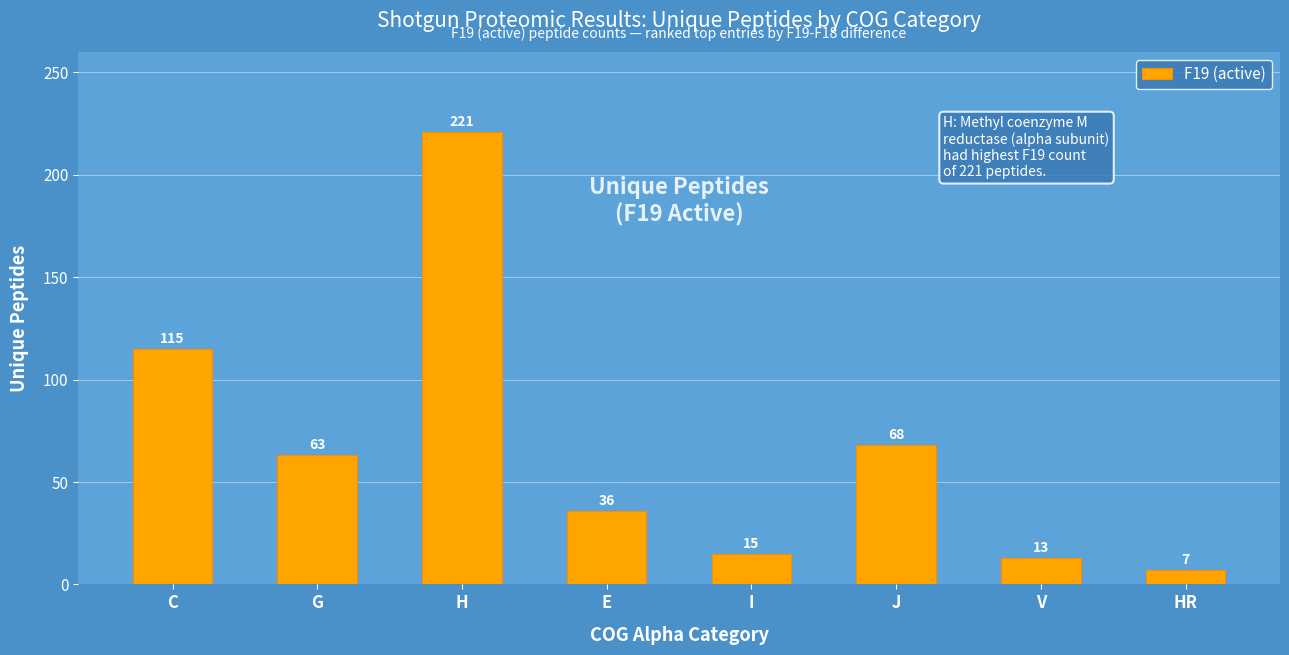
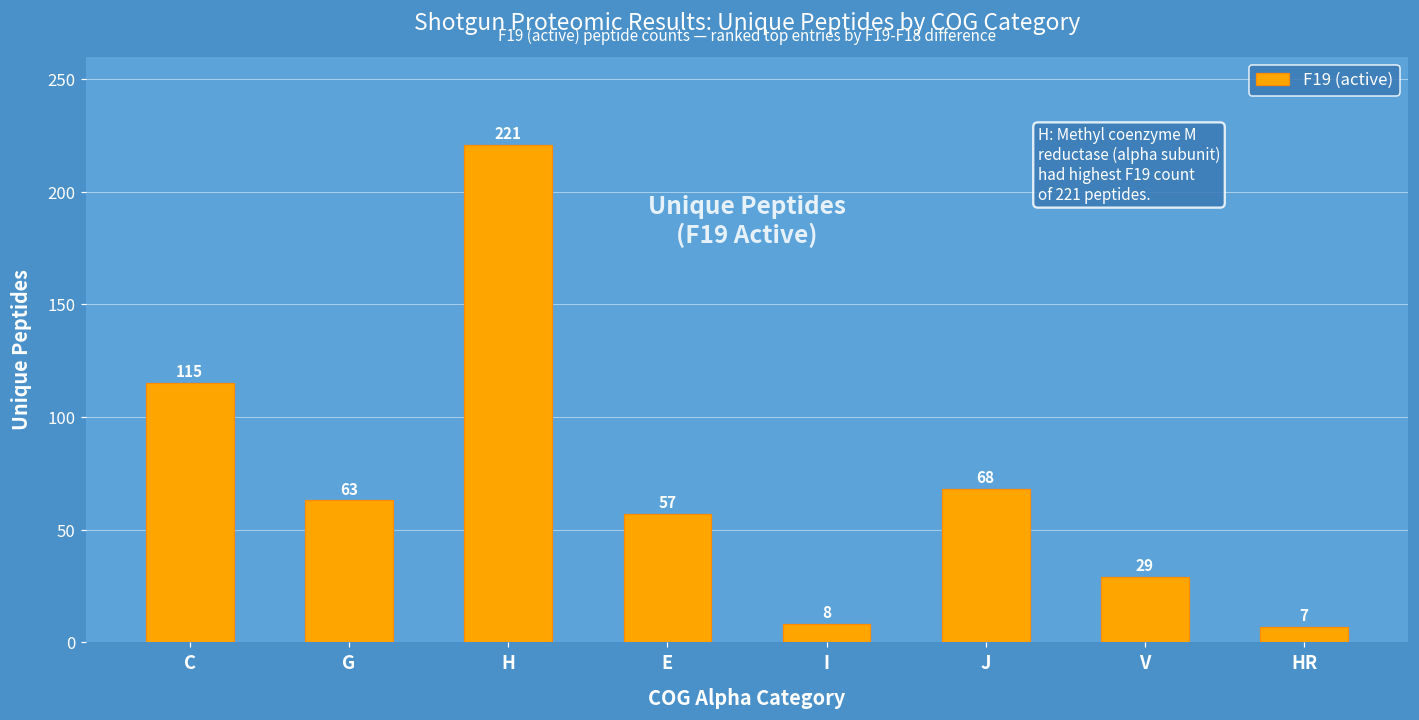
E: 36 -> 57
I: 15 -> 8
V: 13 -> 29
